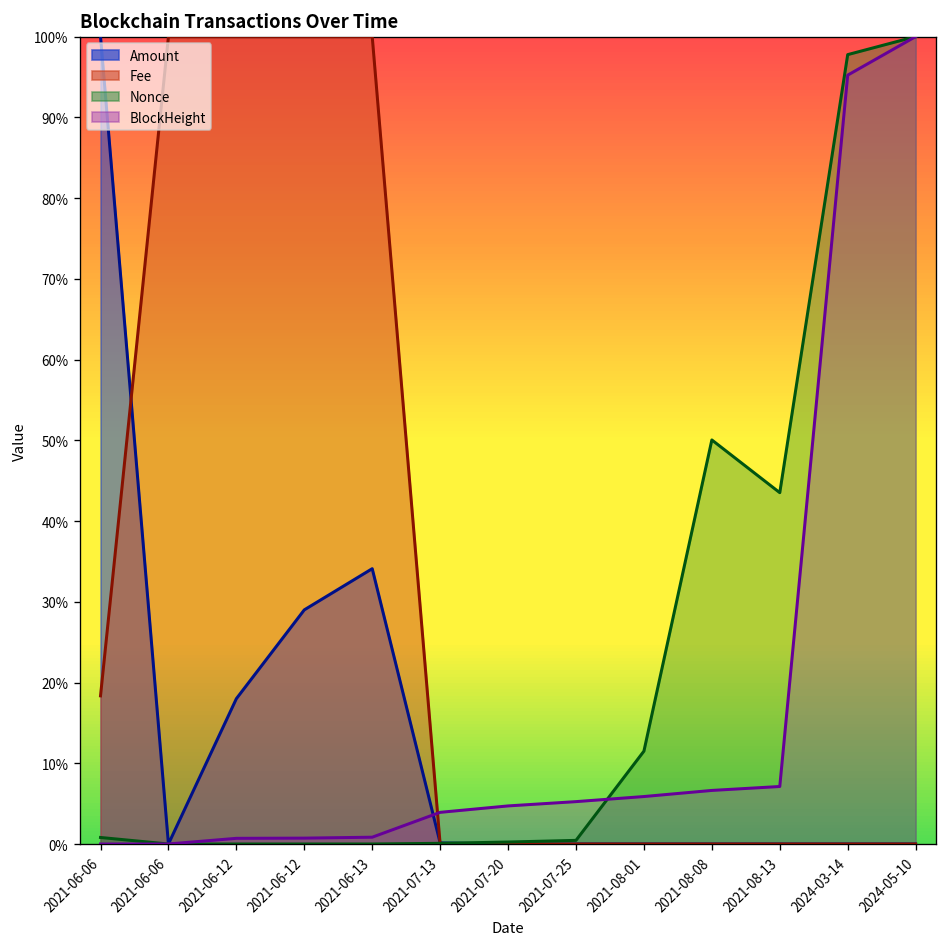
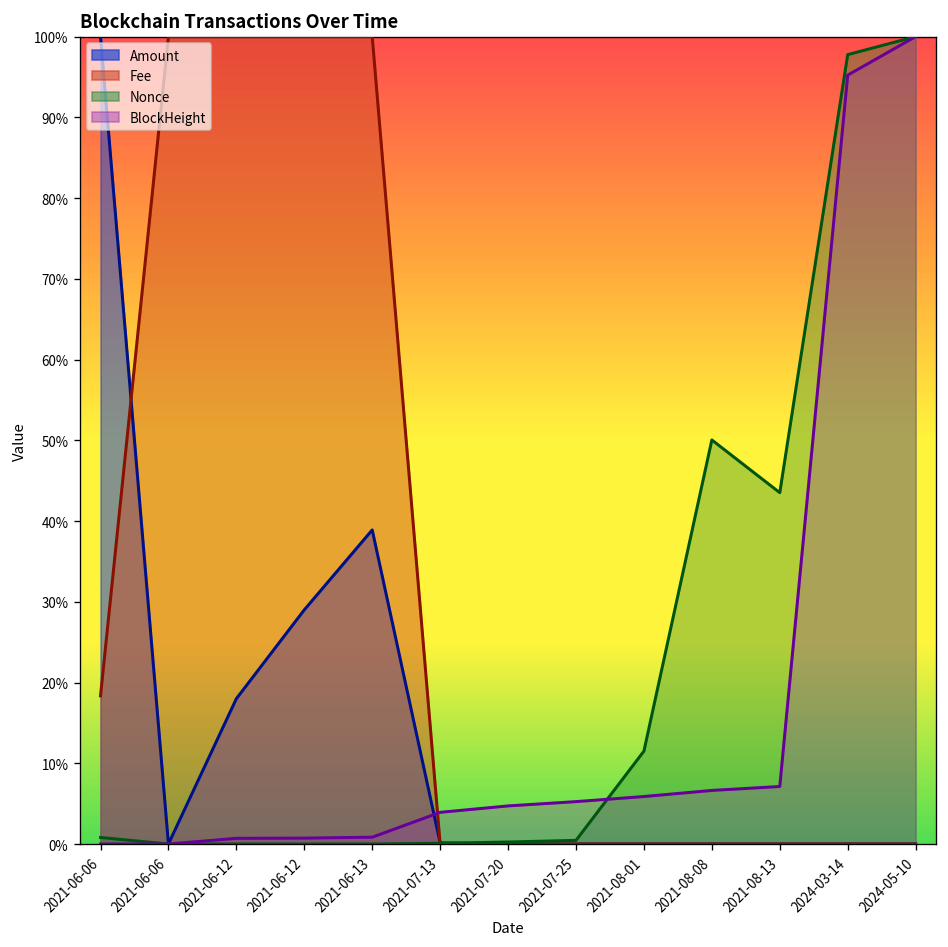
Amount, 2021-06-13: 34% -> 39%
